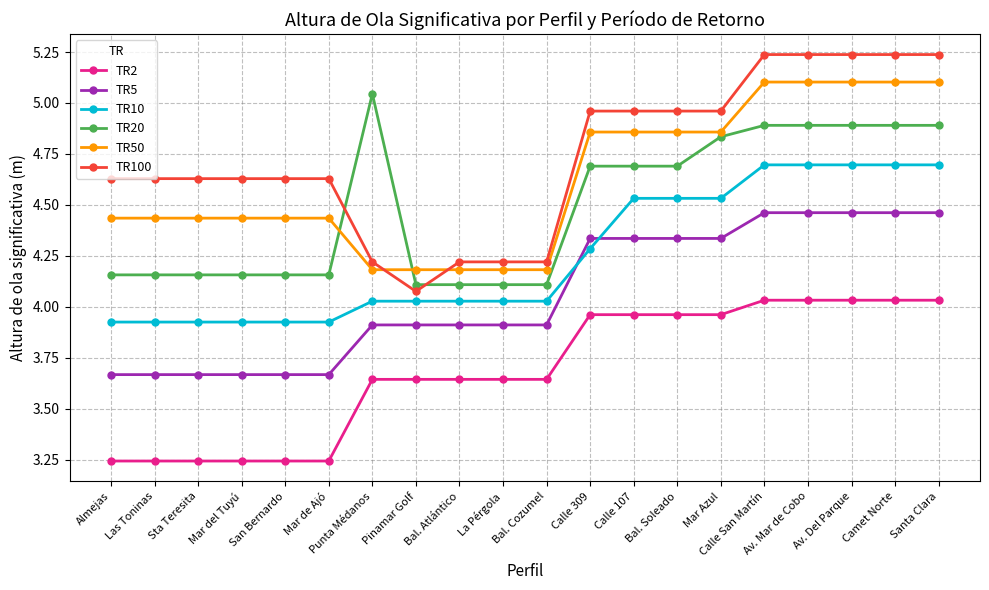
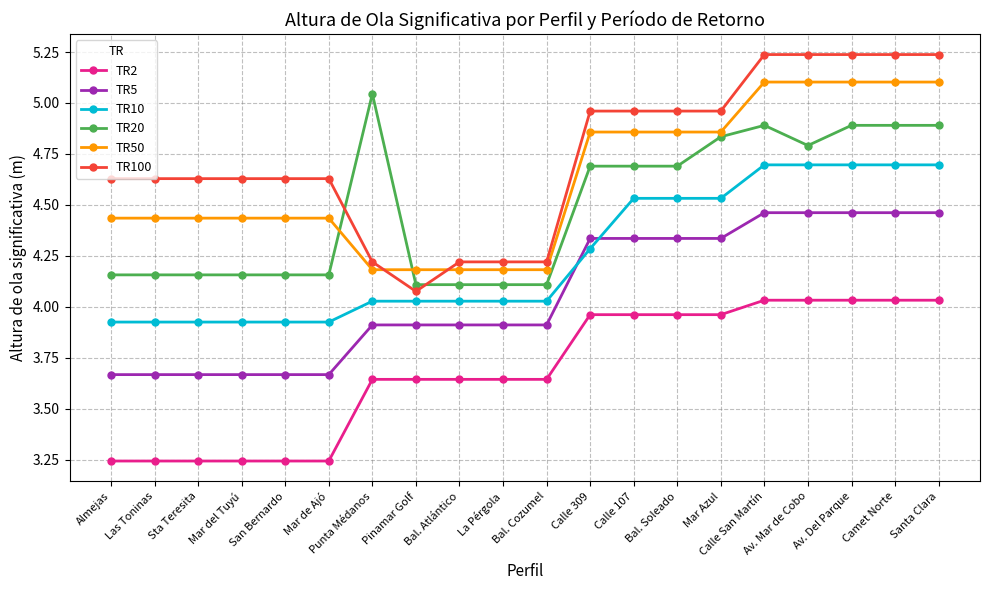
TR20, Av. Mar de Cobo: 4.89 -> 4.79
